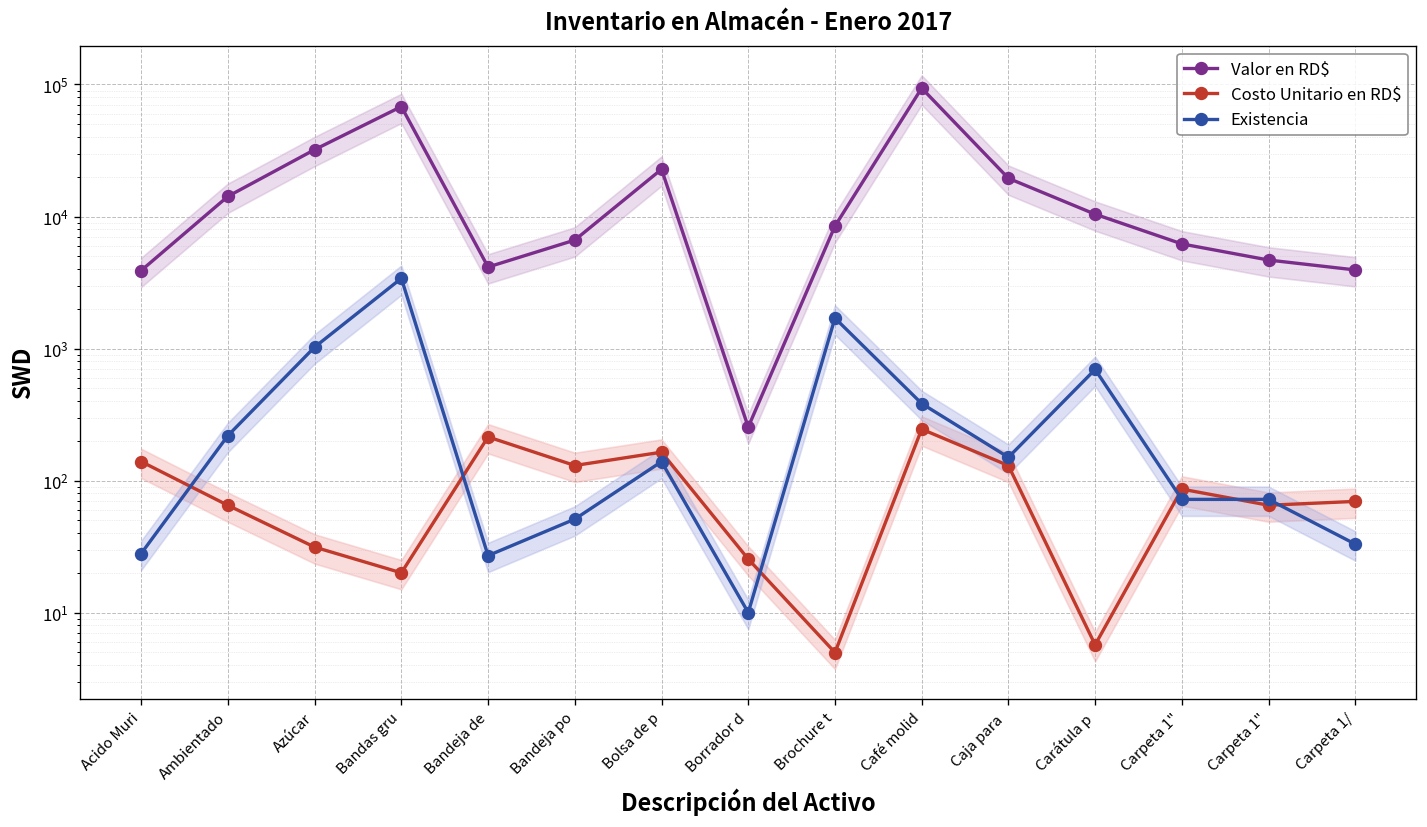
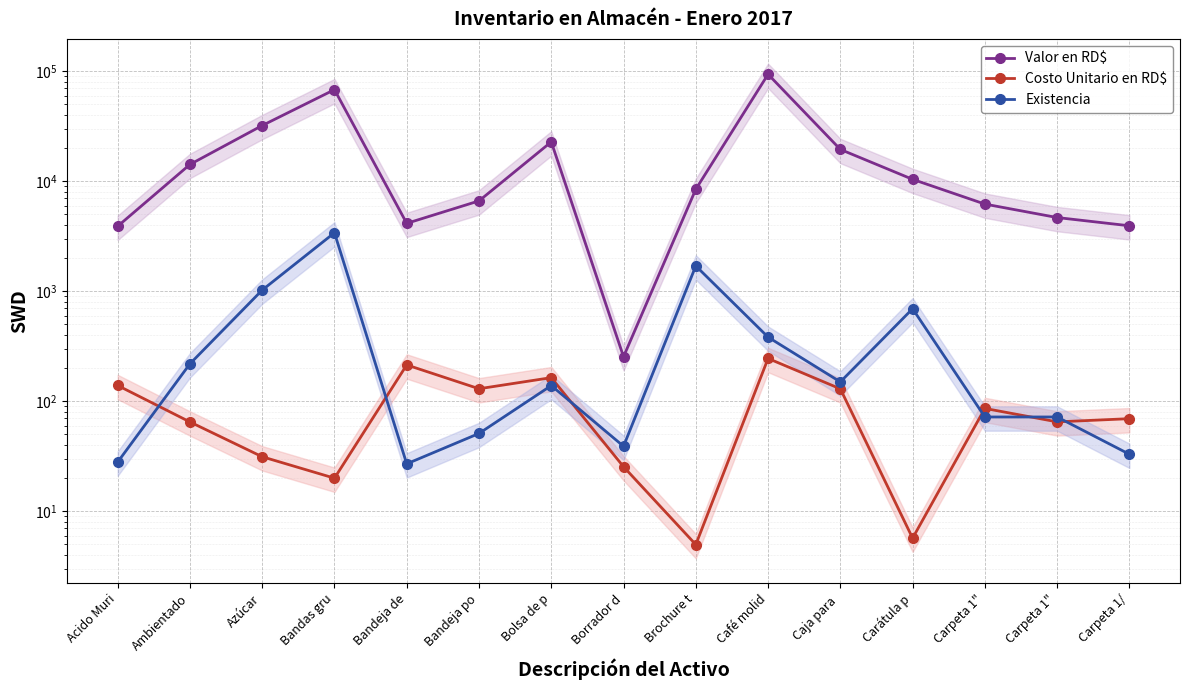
Existencia, Borrador d: 10 -> 39
